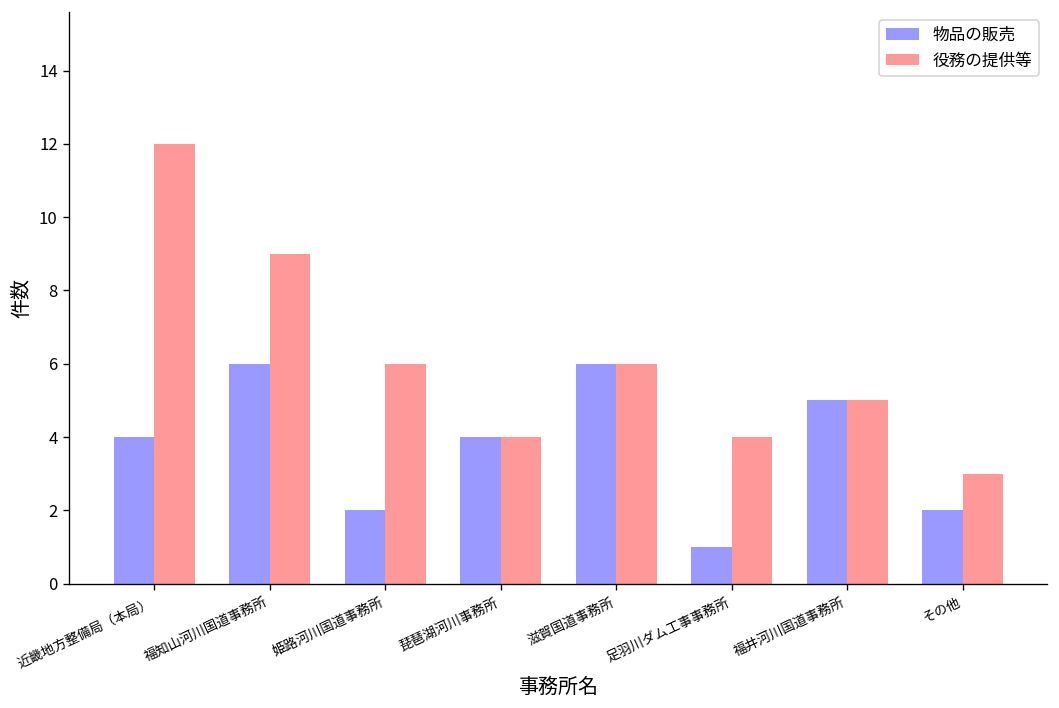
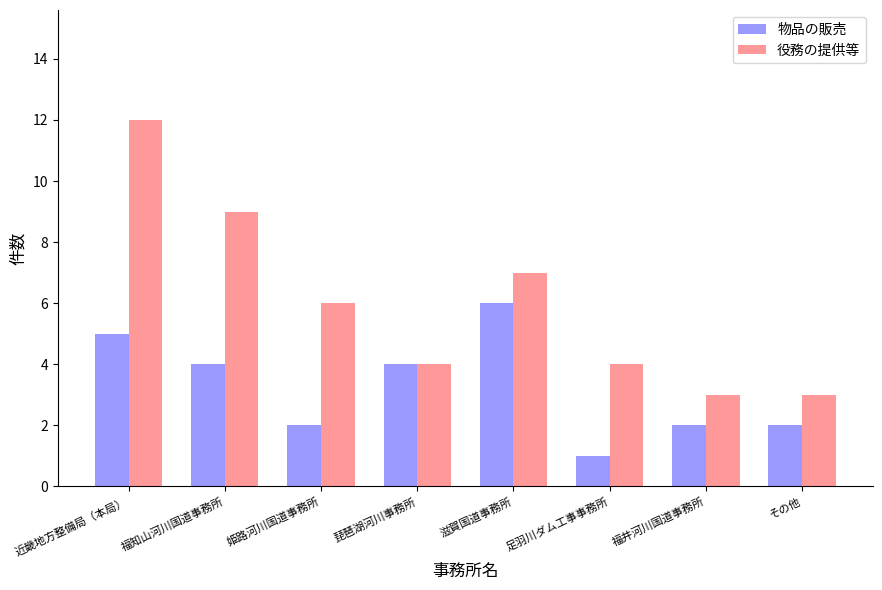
物品の販売, 近畿地方整備局（本局）: 4 -> 5
物品の販売, 福知山河川国道事務所: 6 -> 4
役務の提供等, 滋賀国道事務所: 6 -> 7
物品の販売, 福井河川国道事務所: 5 -> 2
役務の提供等, 福井河川国道事務所: 5 -> 3
